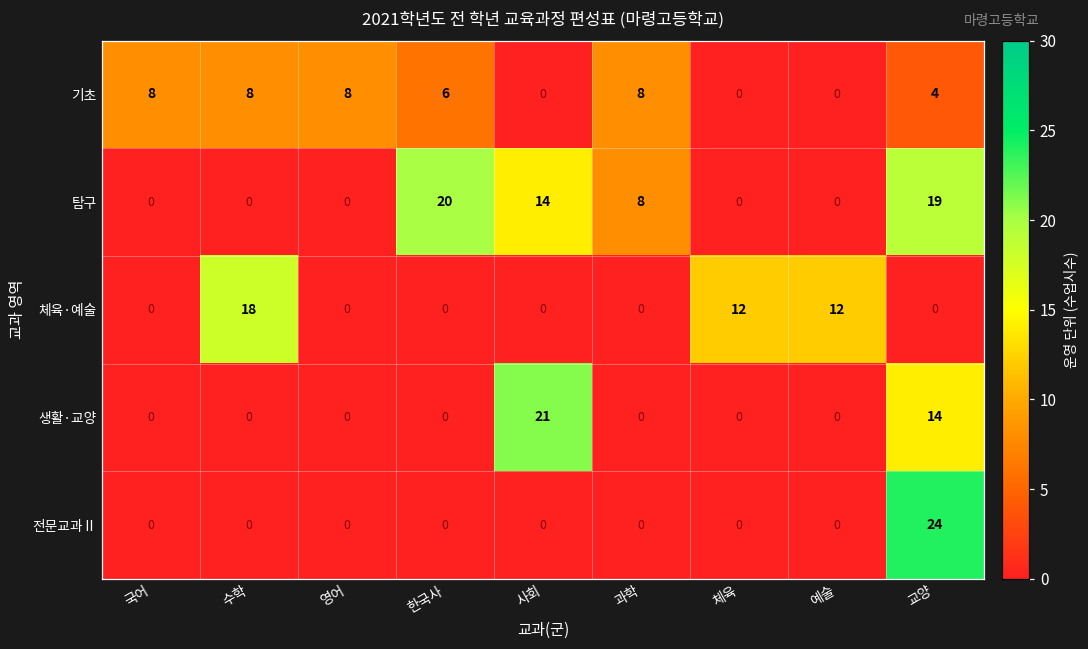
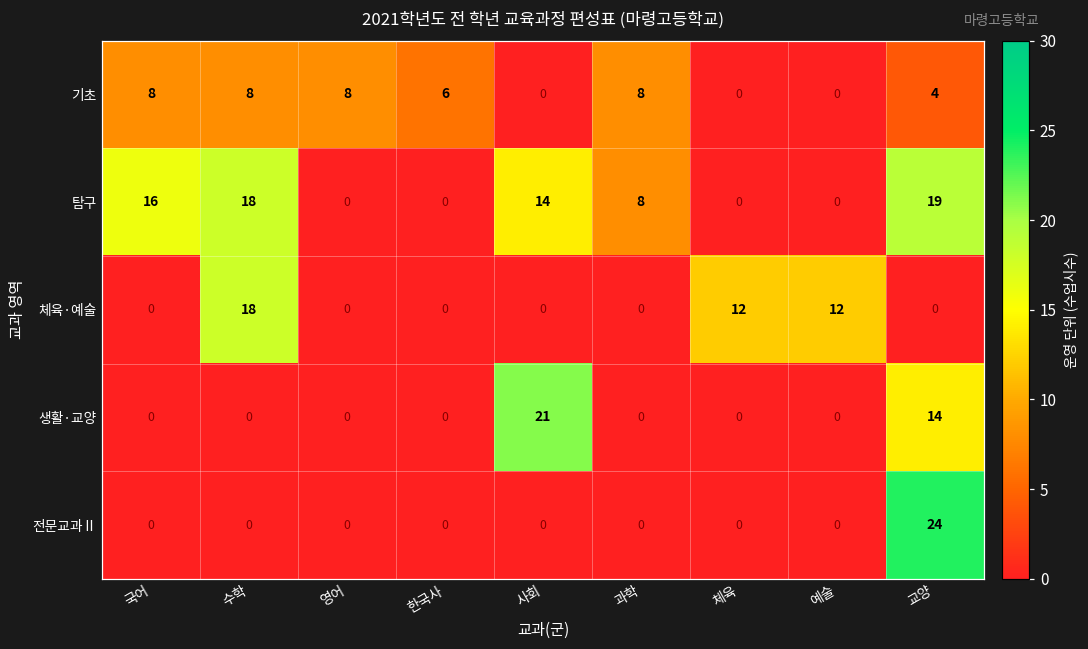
탐구, 국어: 0 -> 16
탐구, 수학: 0 -> 18
탐구, 한국사: 20 -> 0
